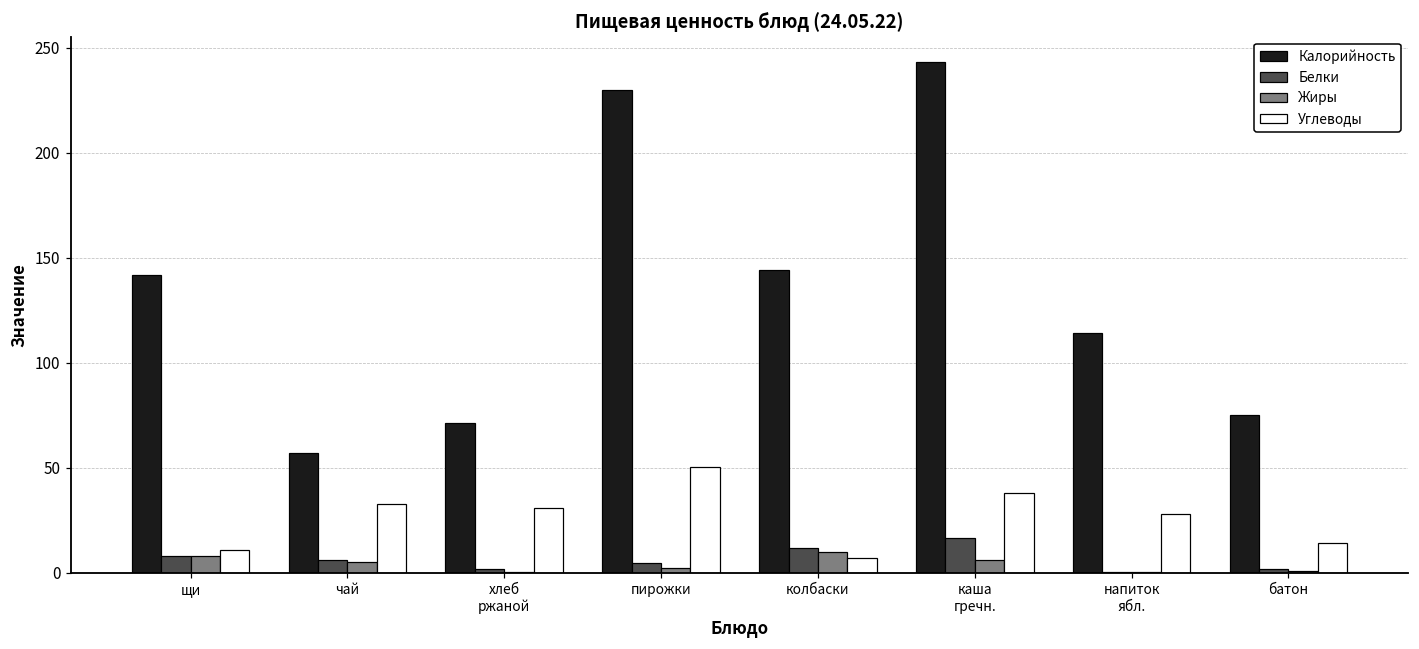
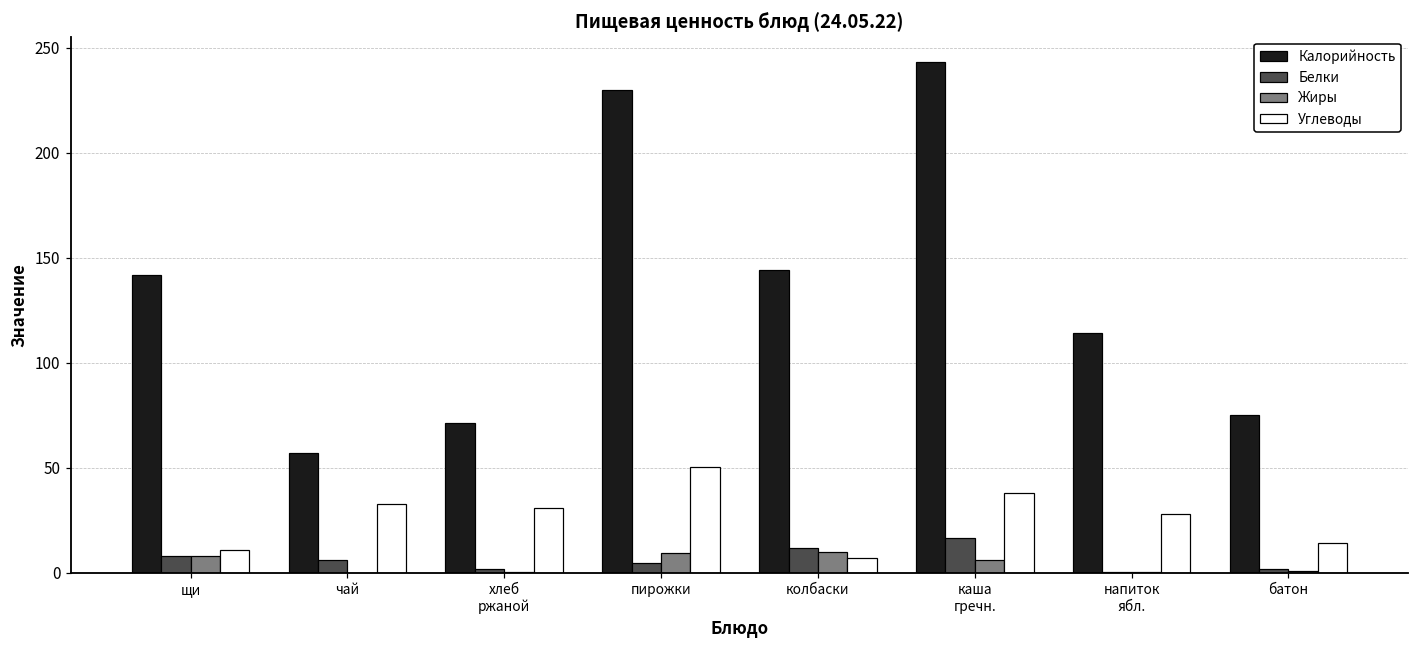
Жиры, чай: 5 -> 0
Жиры, пирожки: 2 -> 9
